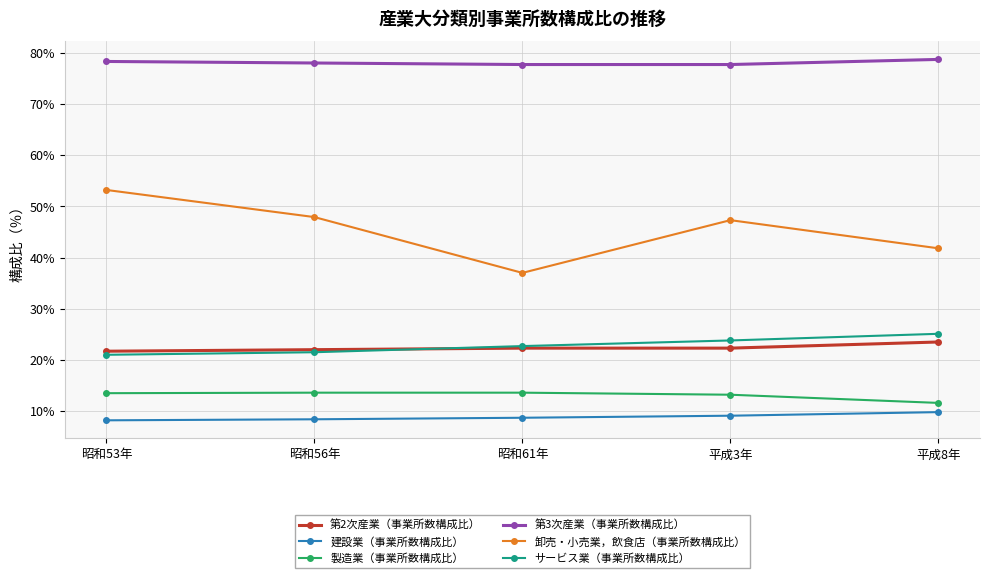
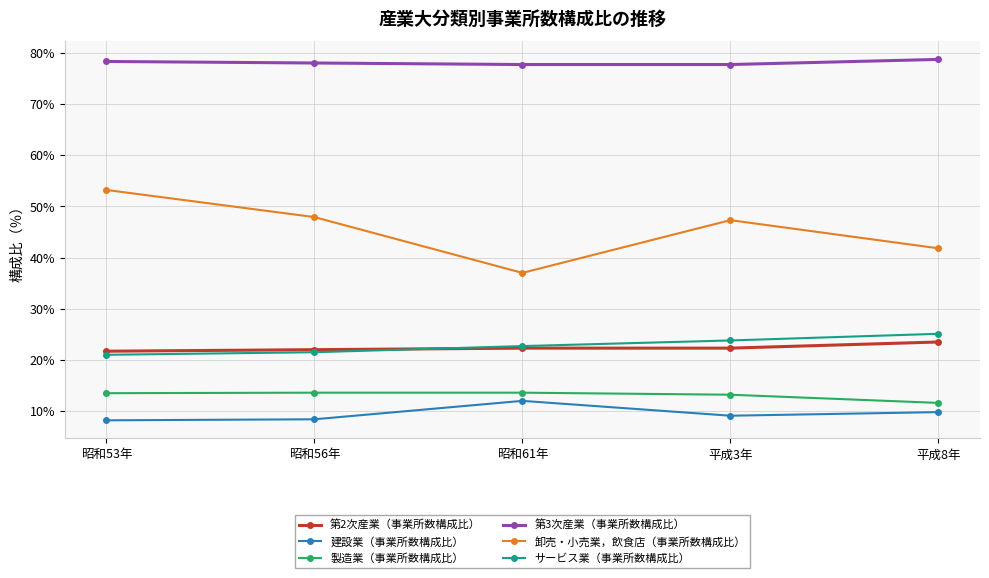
建設業（事業所数構成比）, 昭和61年: 9% -> 12%
